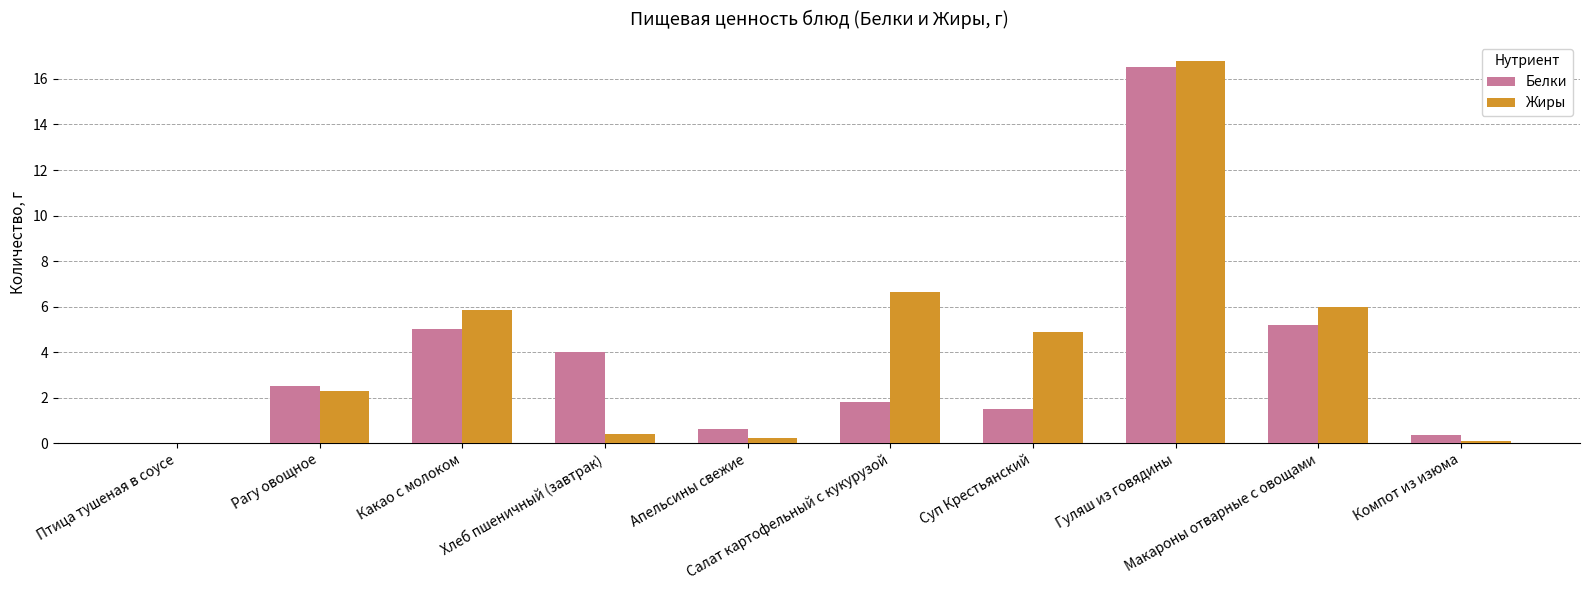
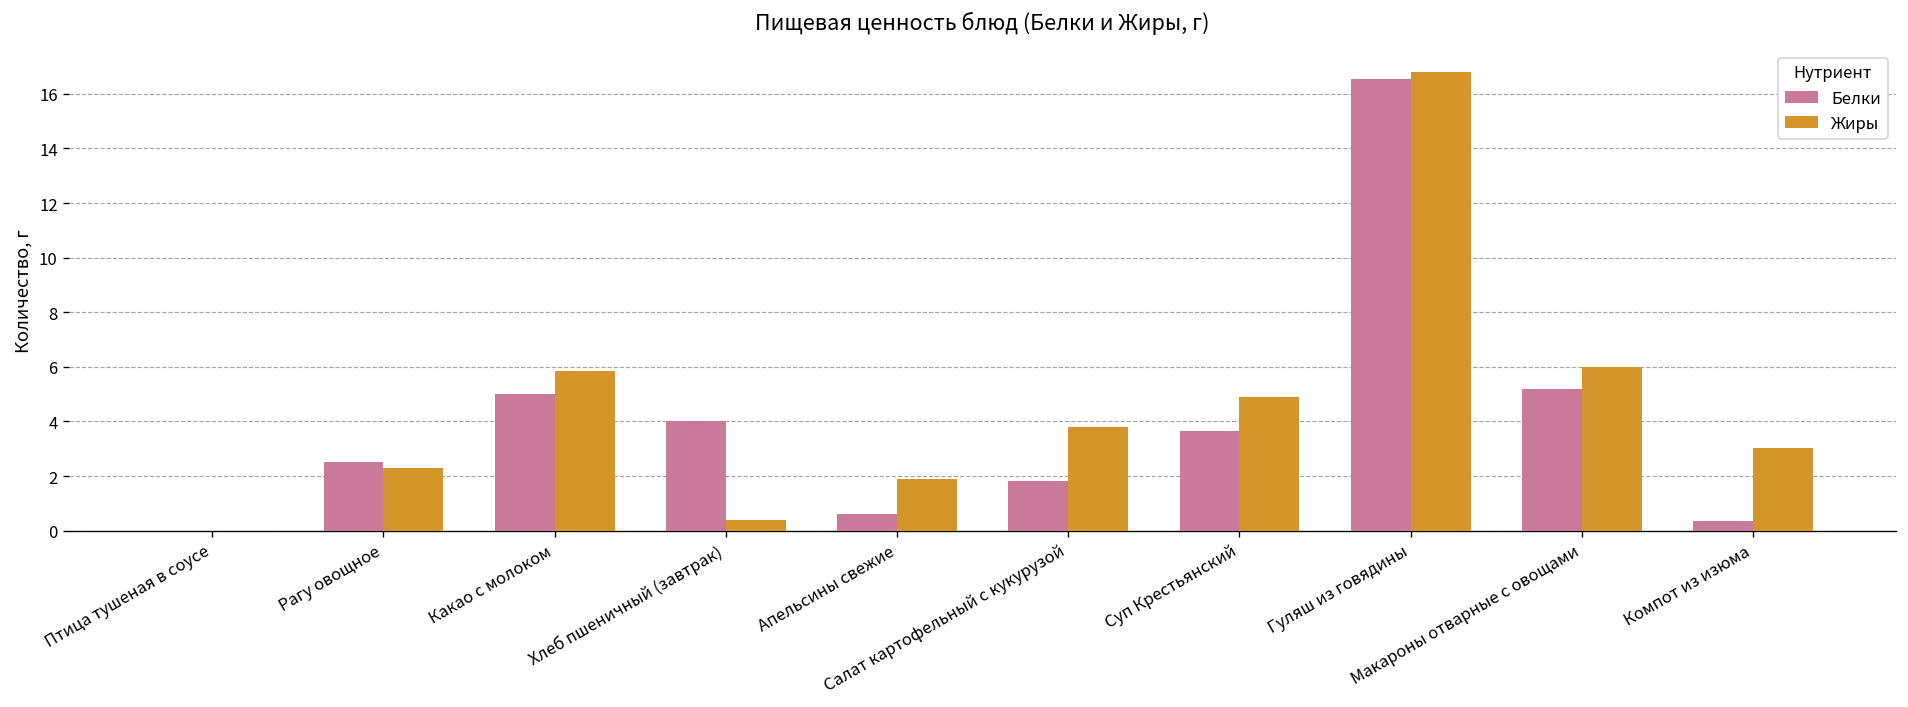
Жиры, Апельсины свежие: 0.2 -> 1.9
Жиры, Салат картофельный с кукурузой: 6.6 -> 3.8
Белки, Суп Крестьянский: 1.5 -> 3.7
Жиры, Компот из изюма: 0.1 -> 3.0
